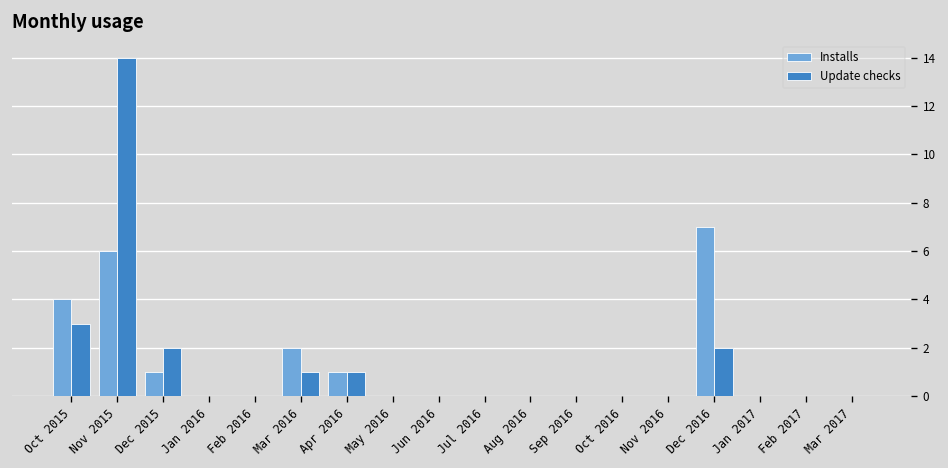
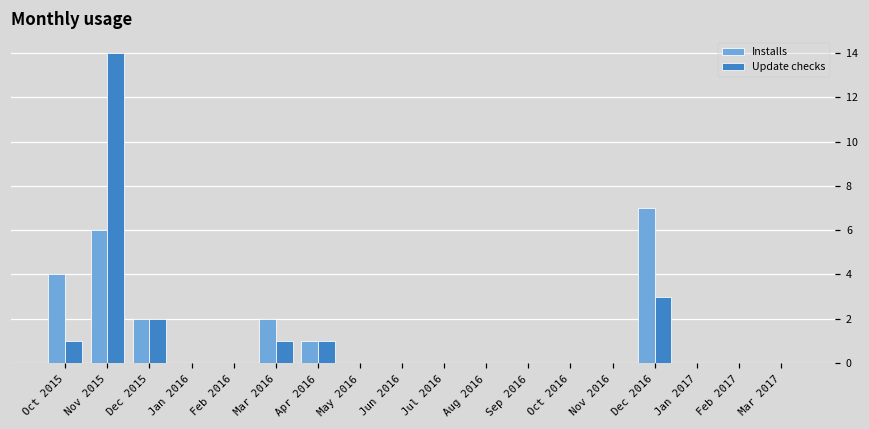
Update checks, Oct 2015: 3 -> 1
Installs, Dec 2015: 1 -> 2
Update checks, Dec 2016: 2 -> 3
